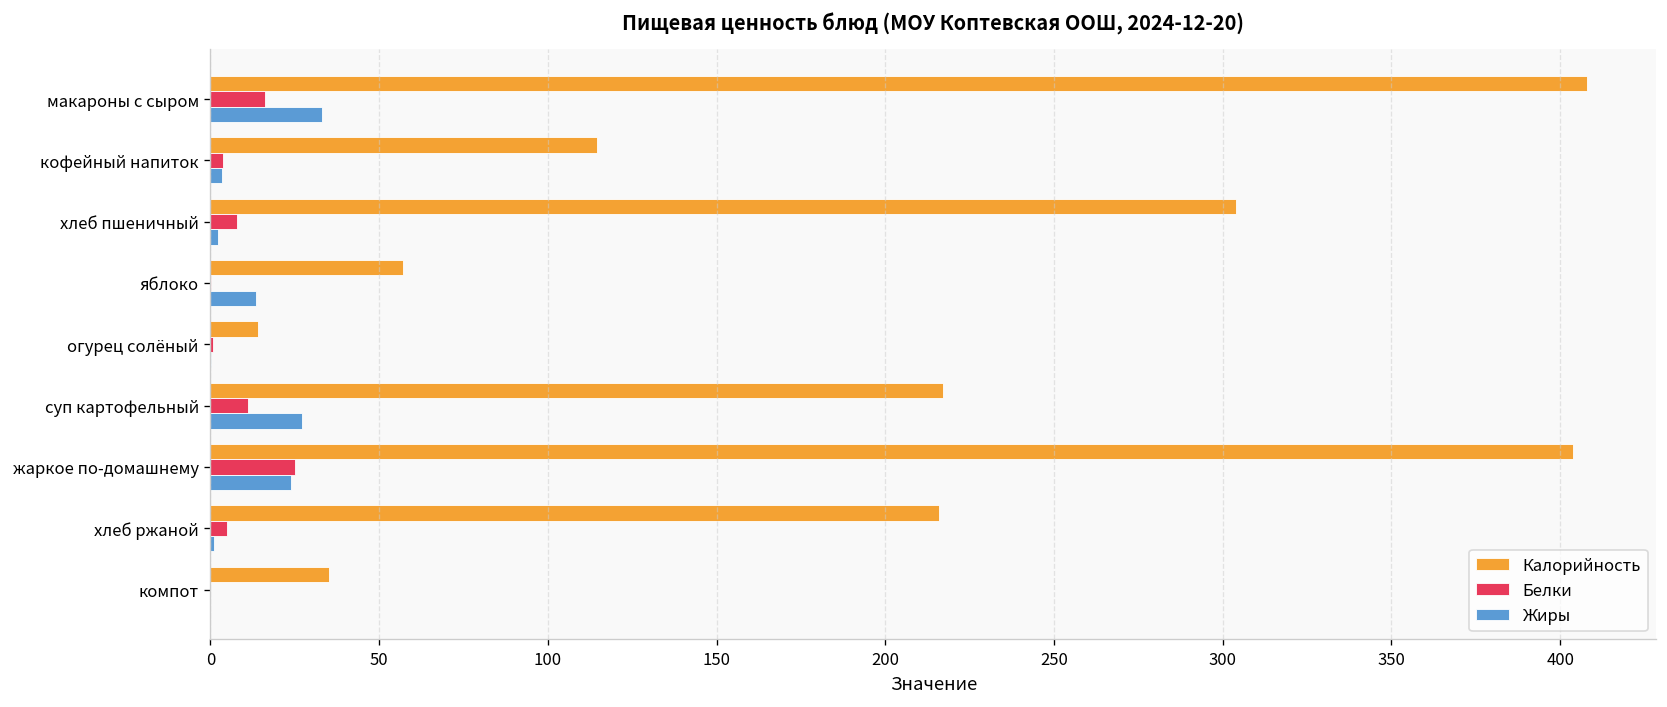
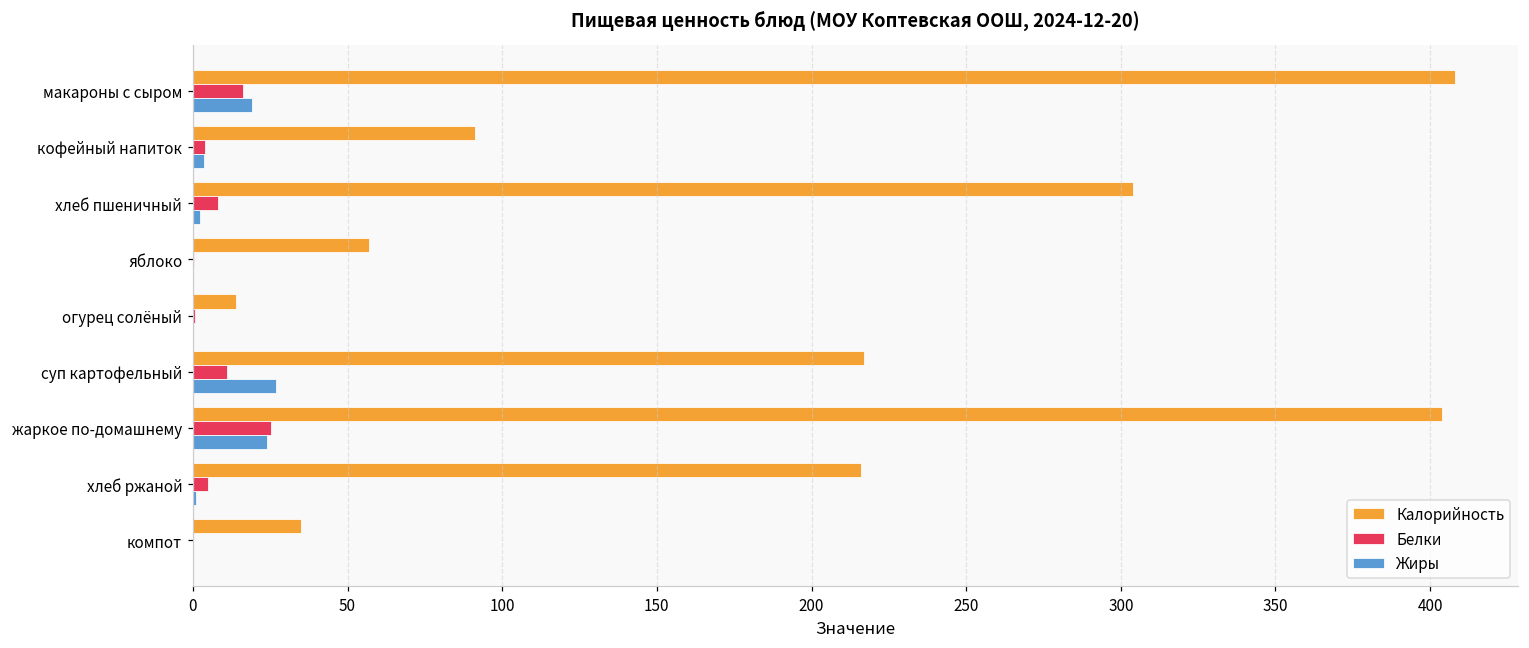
Жиры, макароны с сыром: 33 -> 19
Калорийность, кофейный напиток: 115 -> 91
Жиры, яблоко: 14 -> 0
